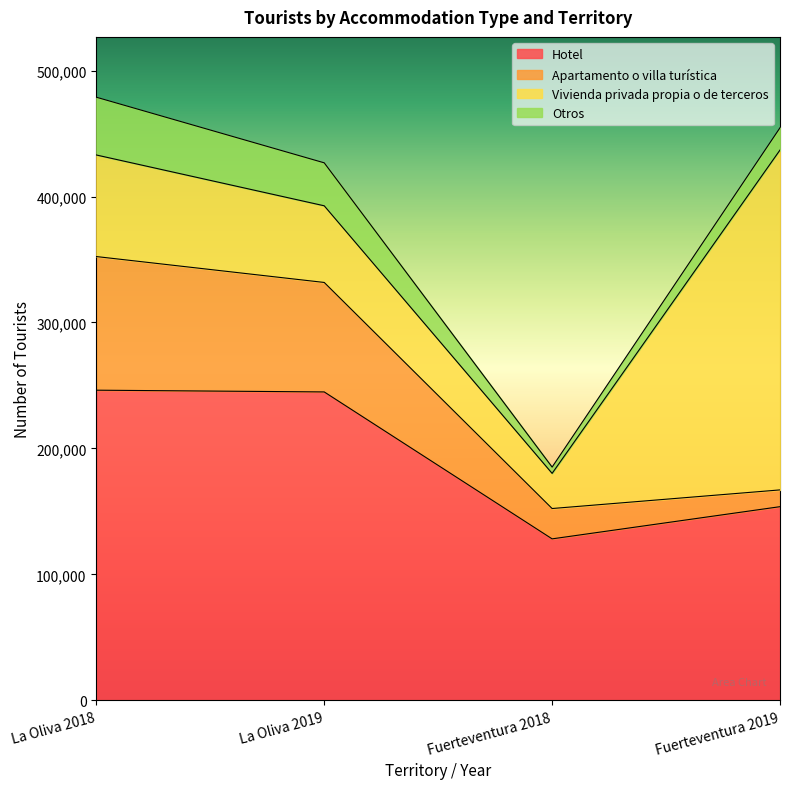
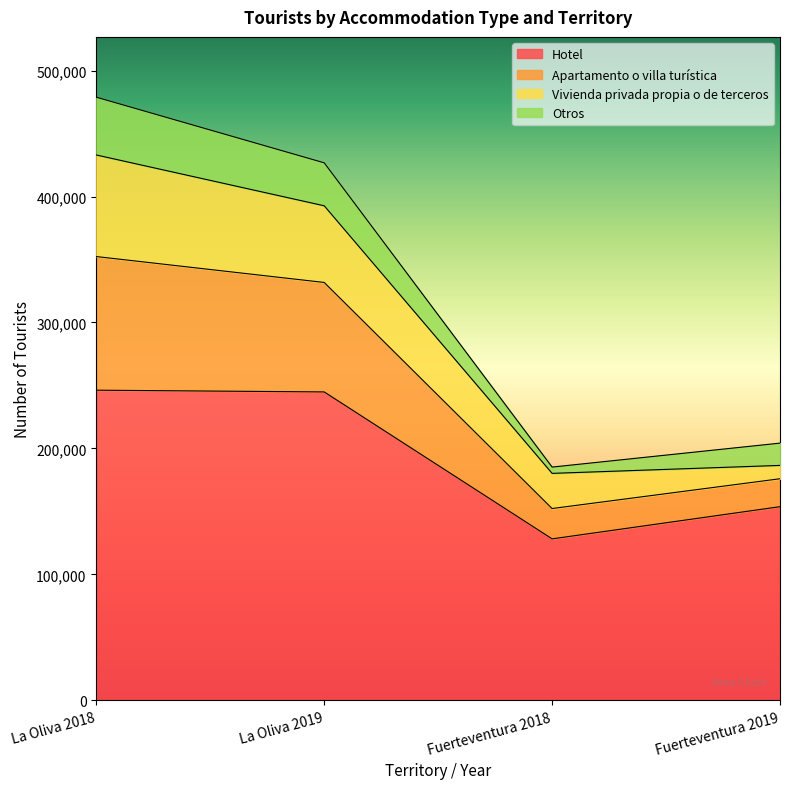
Apartamento o villa turística, Fuerteventura 2019: 13,000 -> 22,000
Vivienda privada propia o de terceros, Fuerteventura 2019: 270,000 -> 11,000
